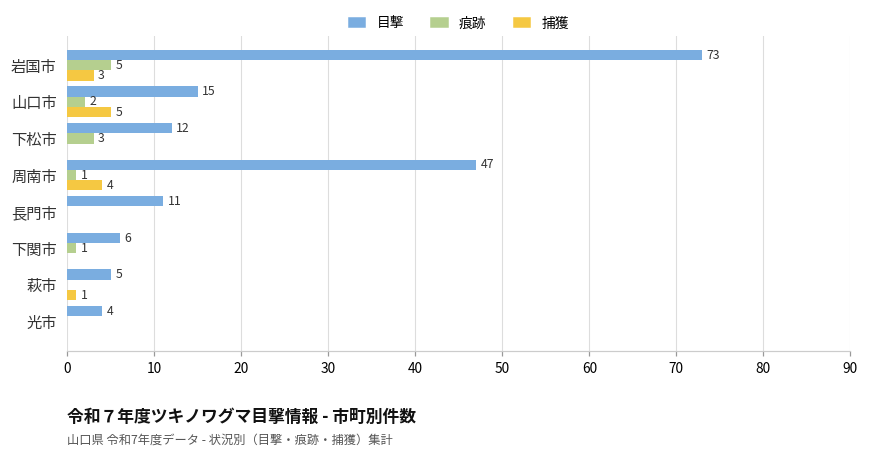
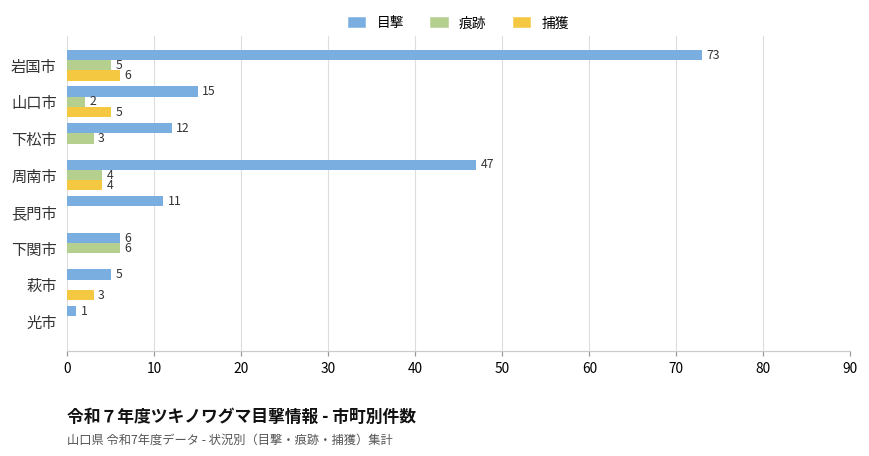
捕獲, 岩国市: 3 -> 6
痕跡, 周南市: 1 -> 4
痕跡, 下関市: 1 -> 6
捕獲, 萩市: 1 -> 3
目撃, 光市: 4 -> 1
